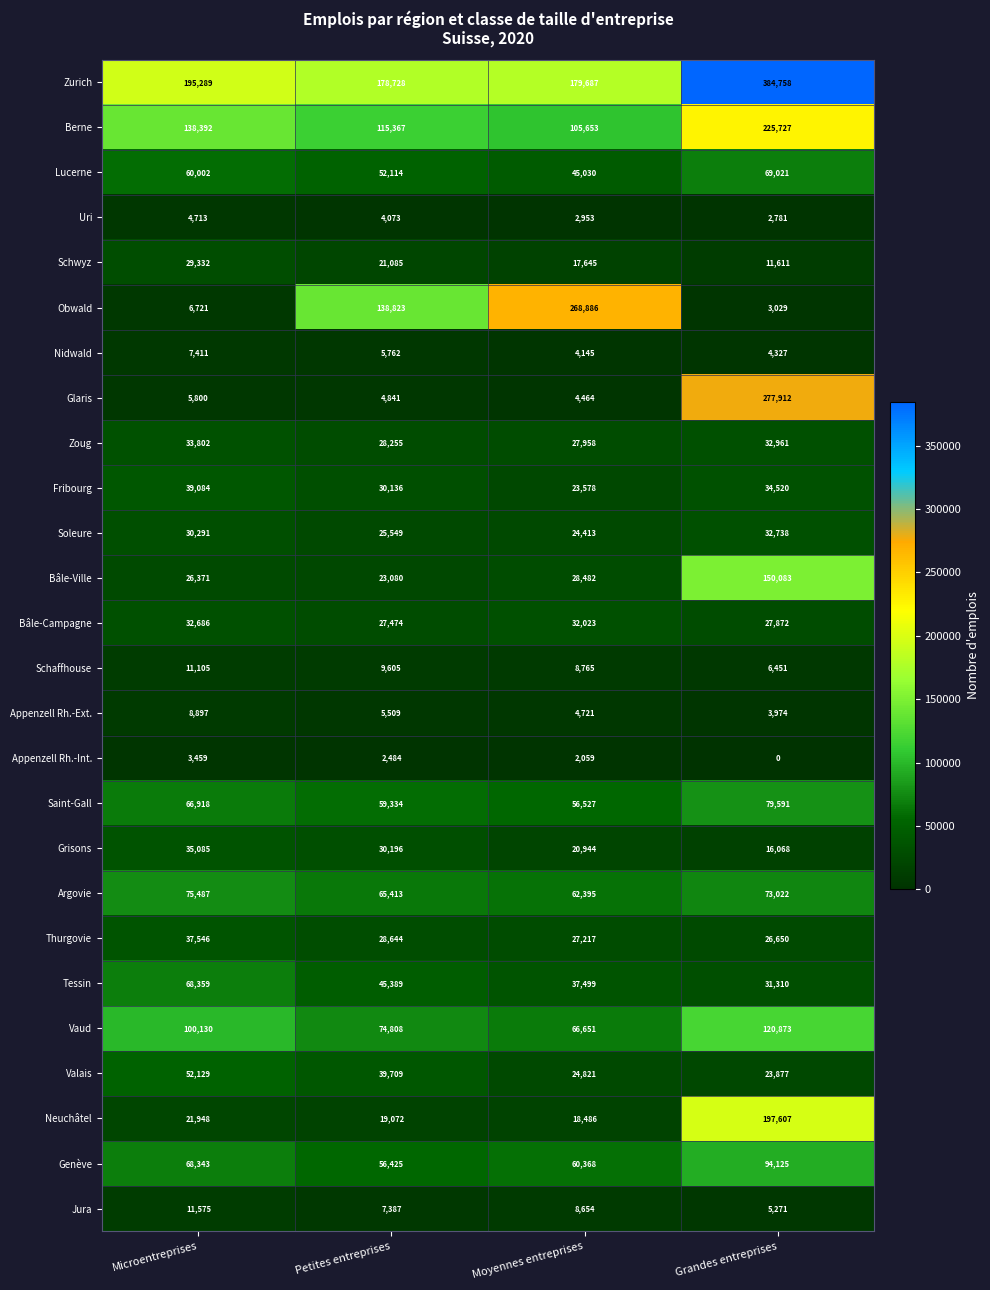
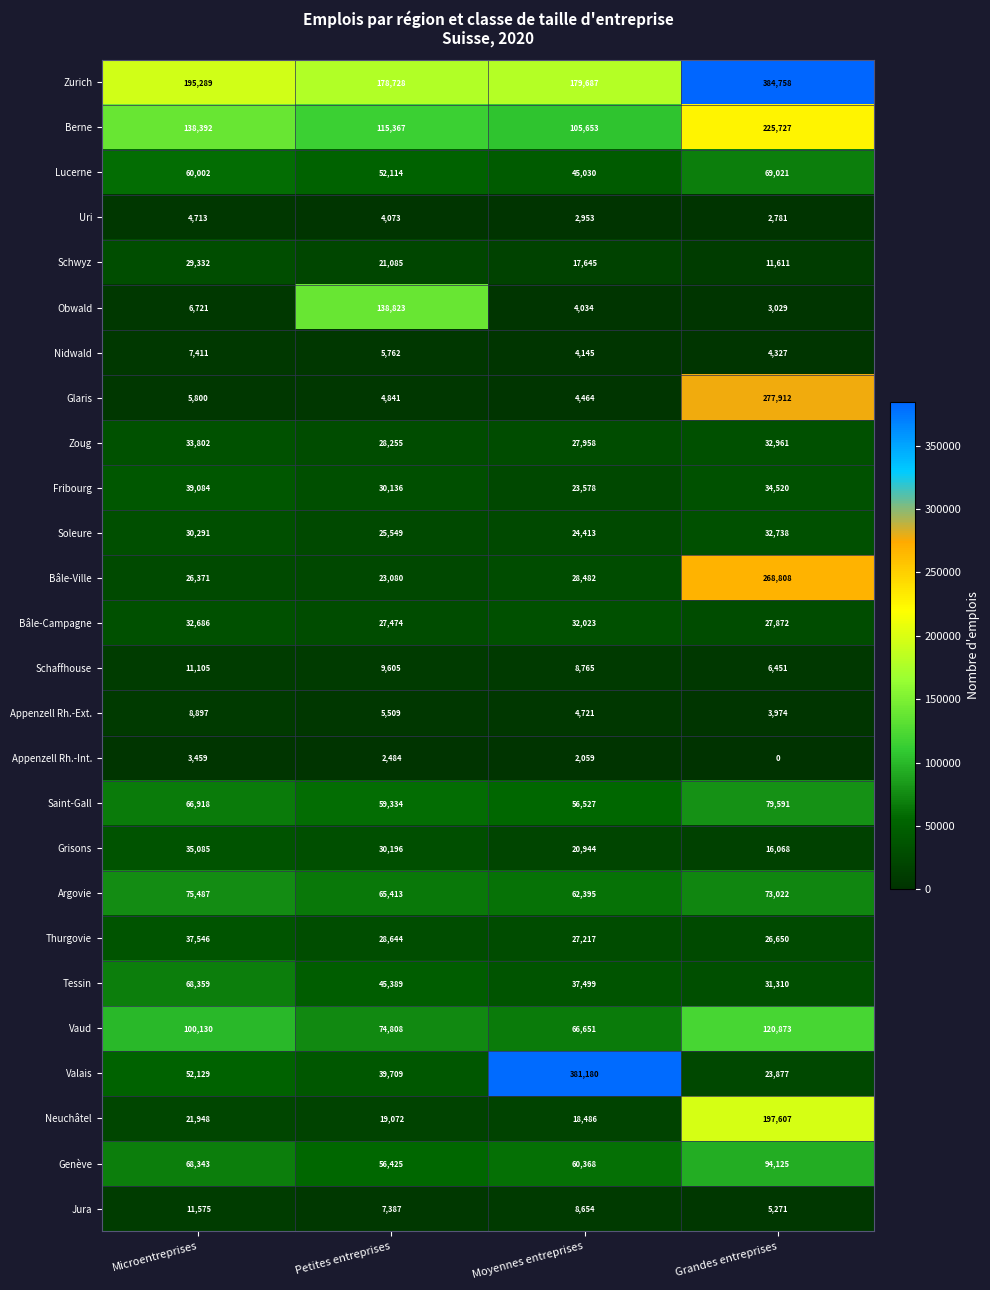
Obwald, Moyennes entreprises: 268,886 -> 4,034
Bâle-Ville, Grandes entreprises: 150,083 -> 268,808
Valais, Moyennes entreprises: 24,821 -> 381,180
